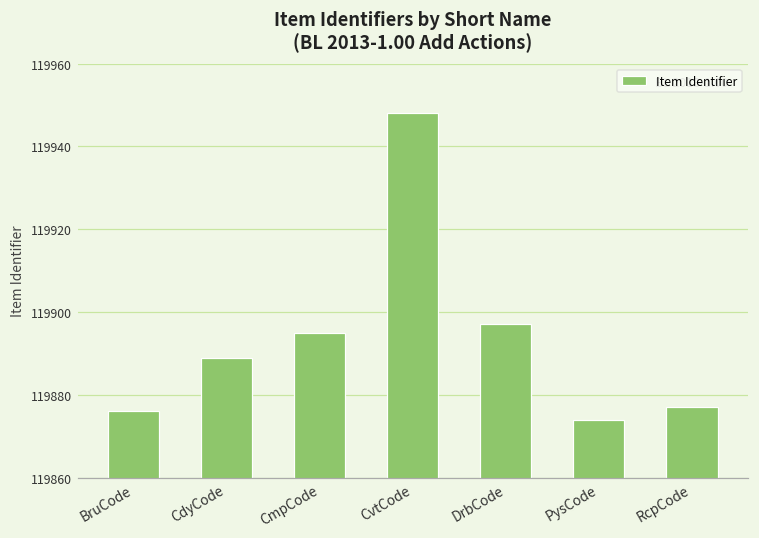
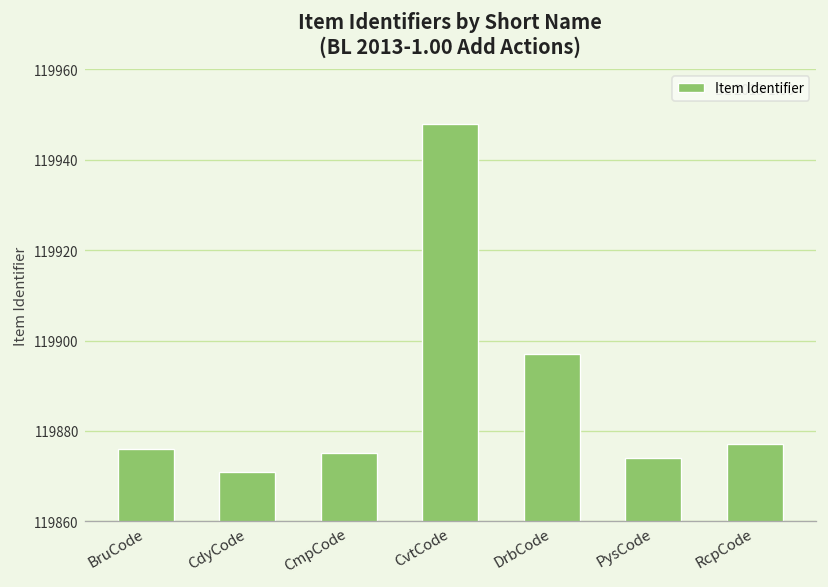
CdyCode: 119889 -> 119871
CmpCode: 119895 -> 119875
